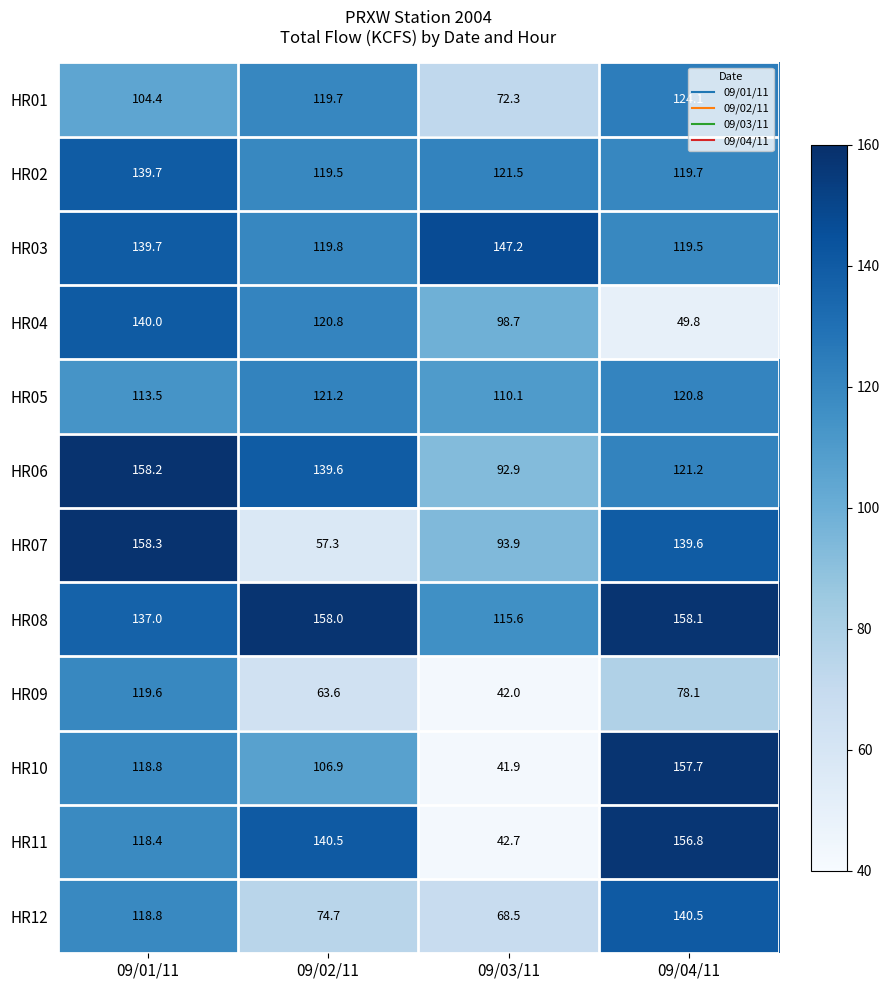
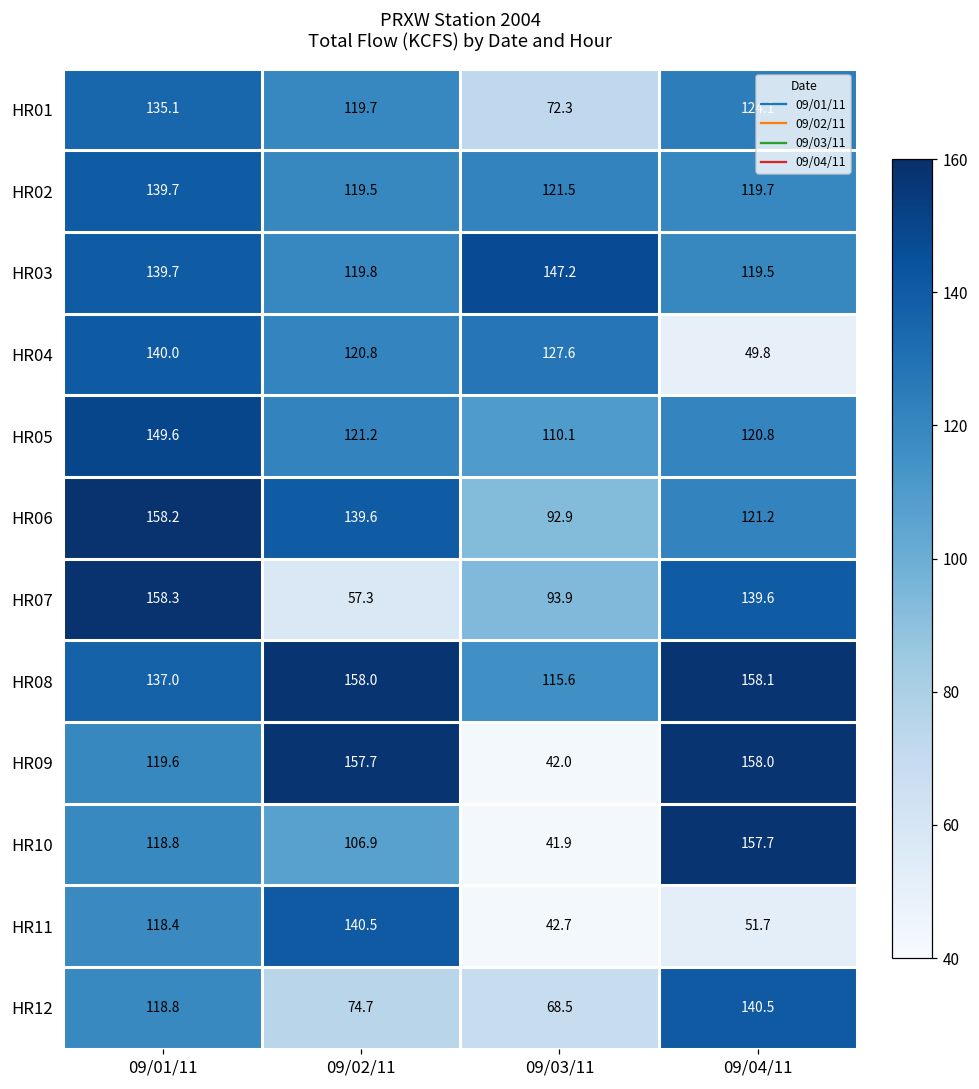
HR01, 09/01/11: 104.4 -> 135.1
HR04, 09/03/11: 98.7 -> 127.6
HR05, 09/01/11: 113.5 -> 149.6
HR09, 09/02/11: 63.6 -> 157.7
HR09, 09/04/11: 78.1 -> 158.0
HR11, 09/04/11: 156.8 -> 51.7
